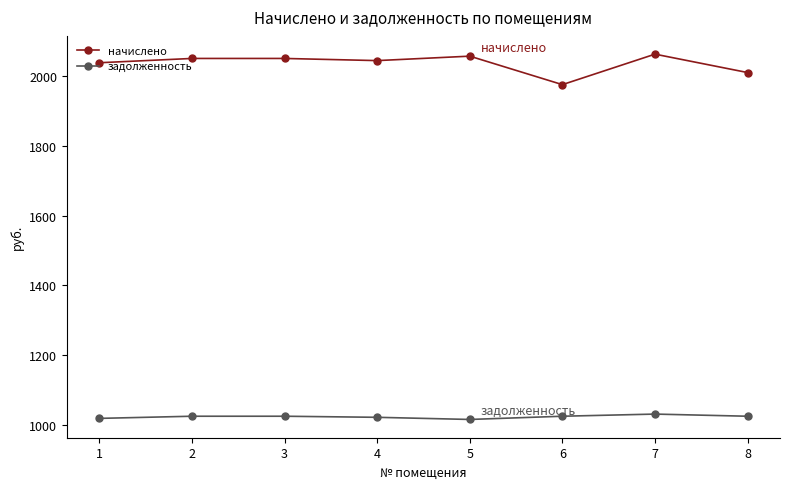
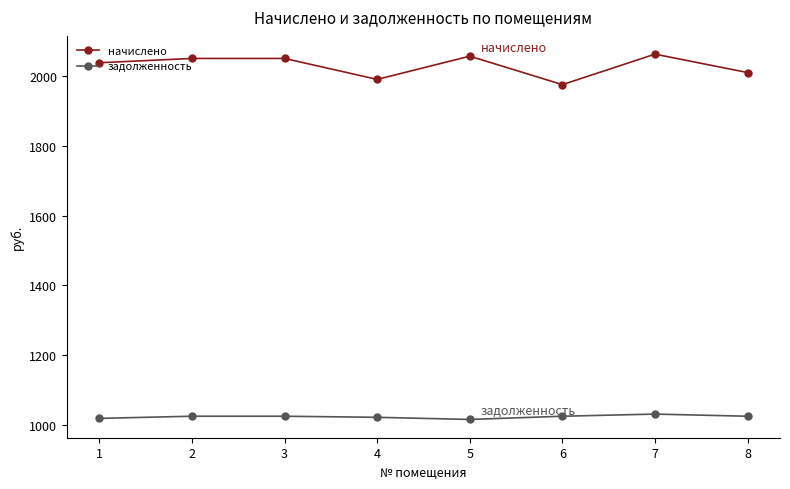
начислено, 4: 2040 -> 1990
